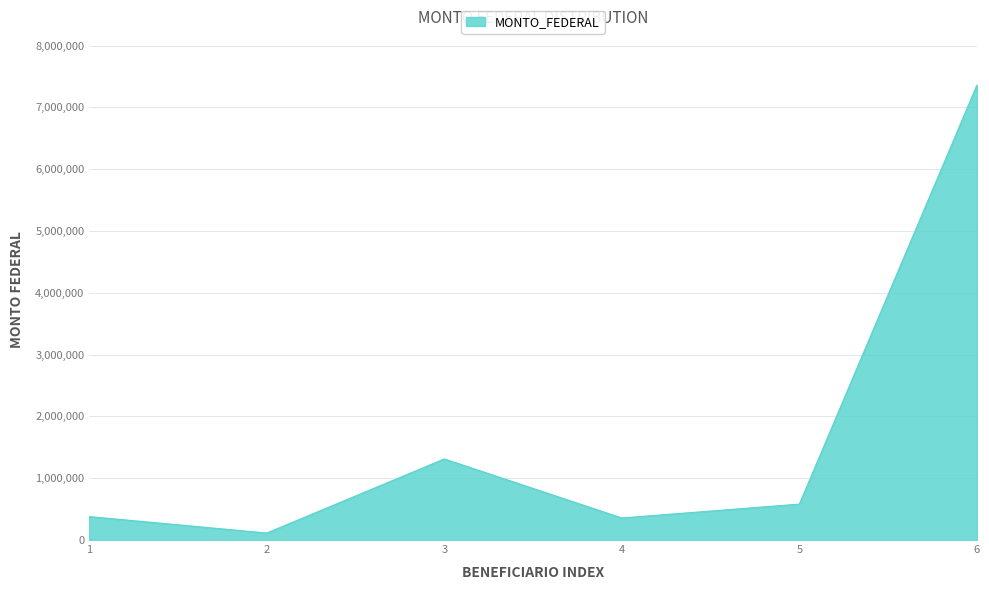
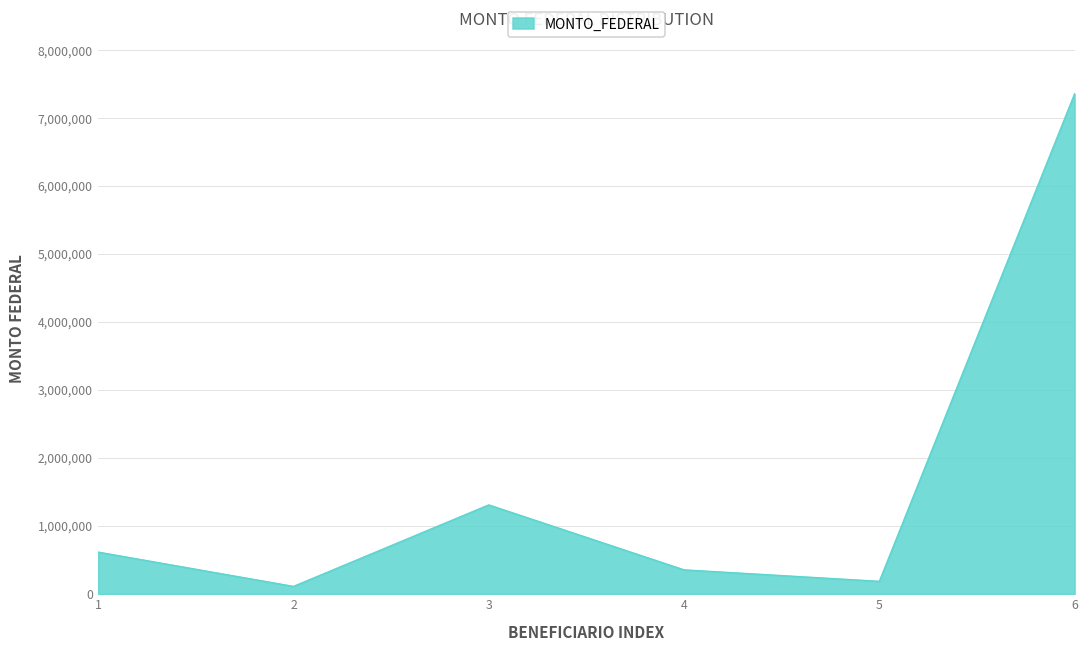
1: 400,000 -> 600,000
5: 600,000 -> 200,000
